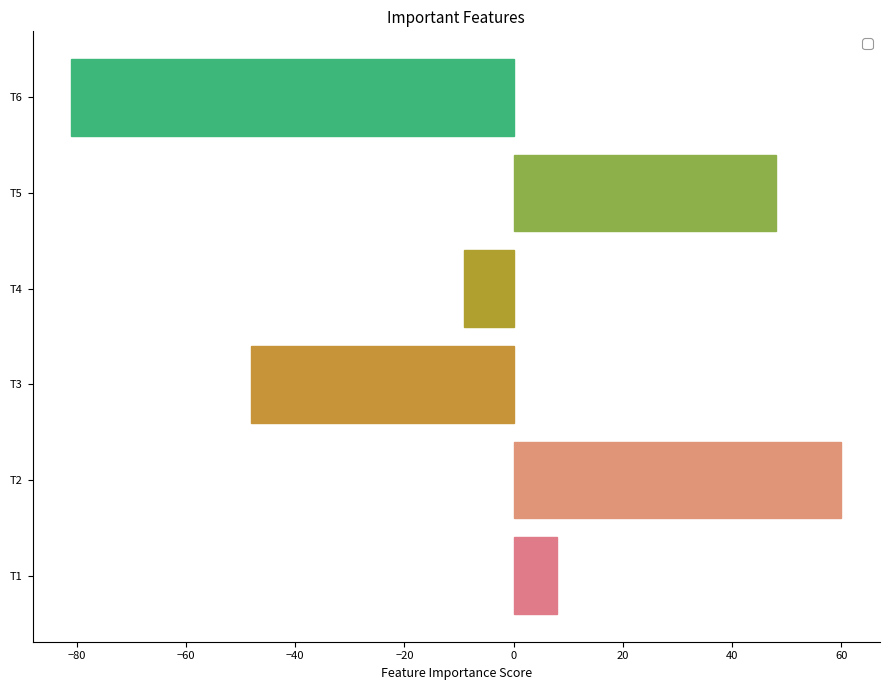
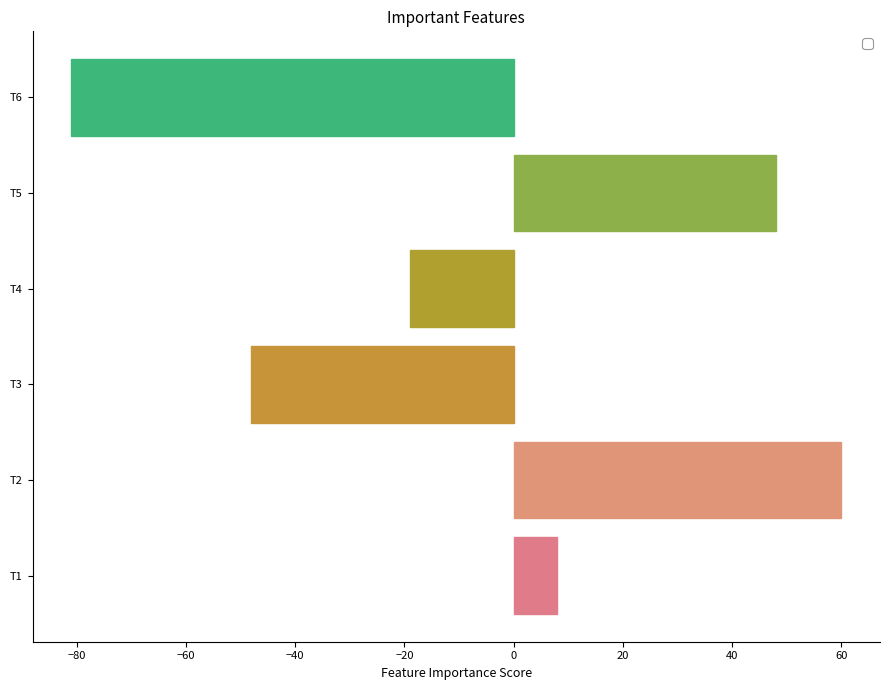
T4: -9 -> -19
